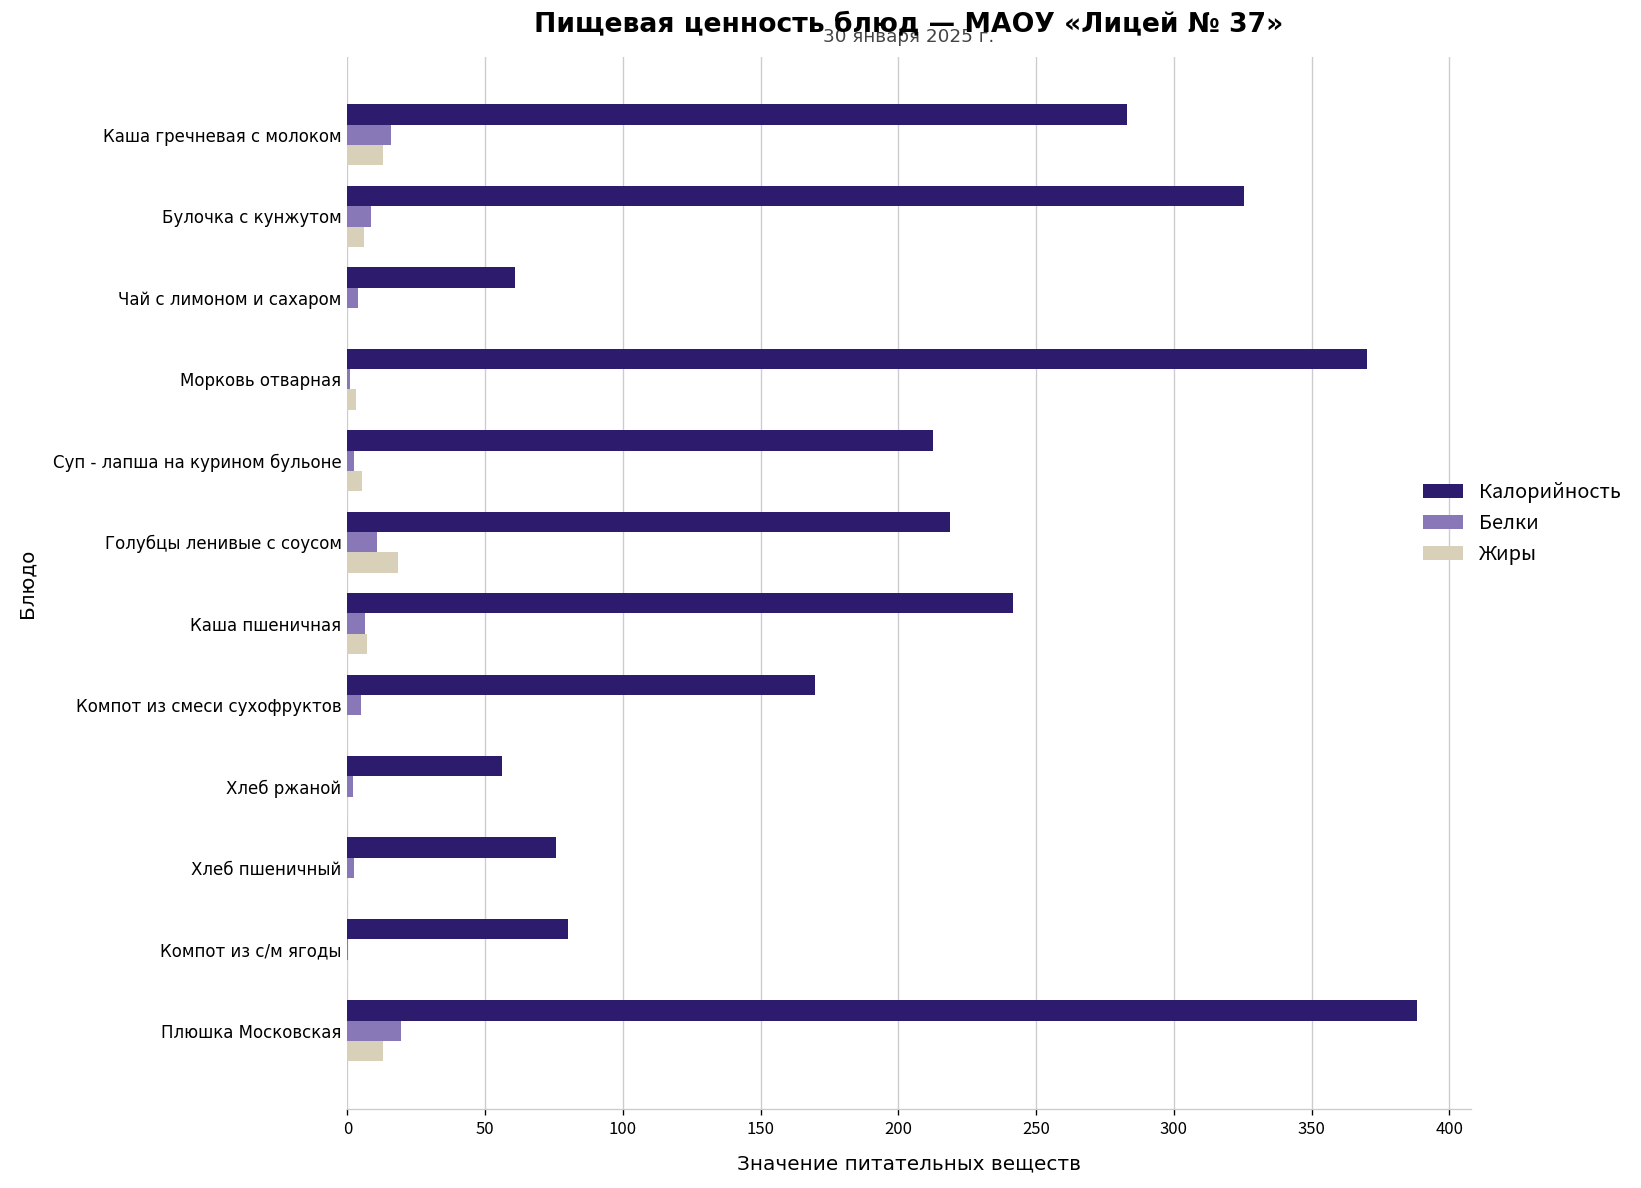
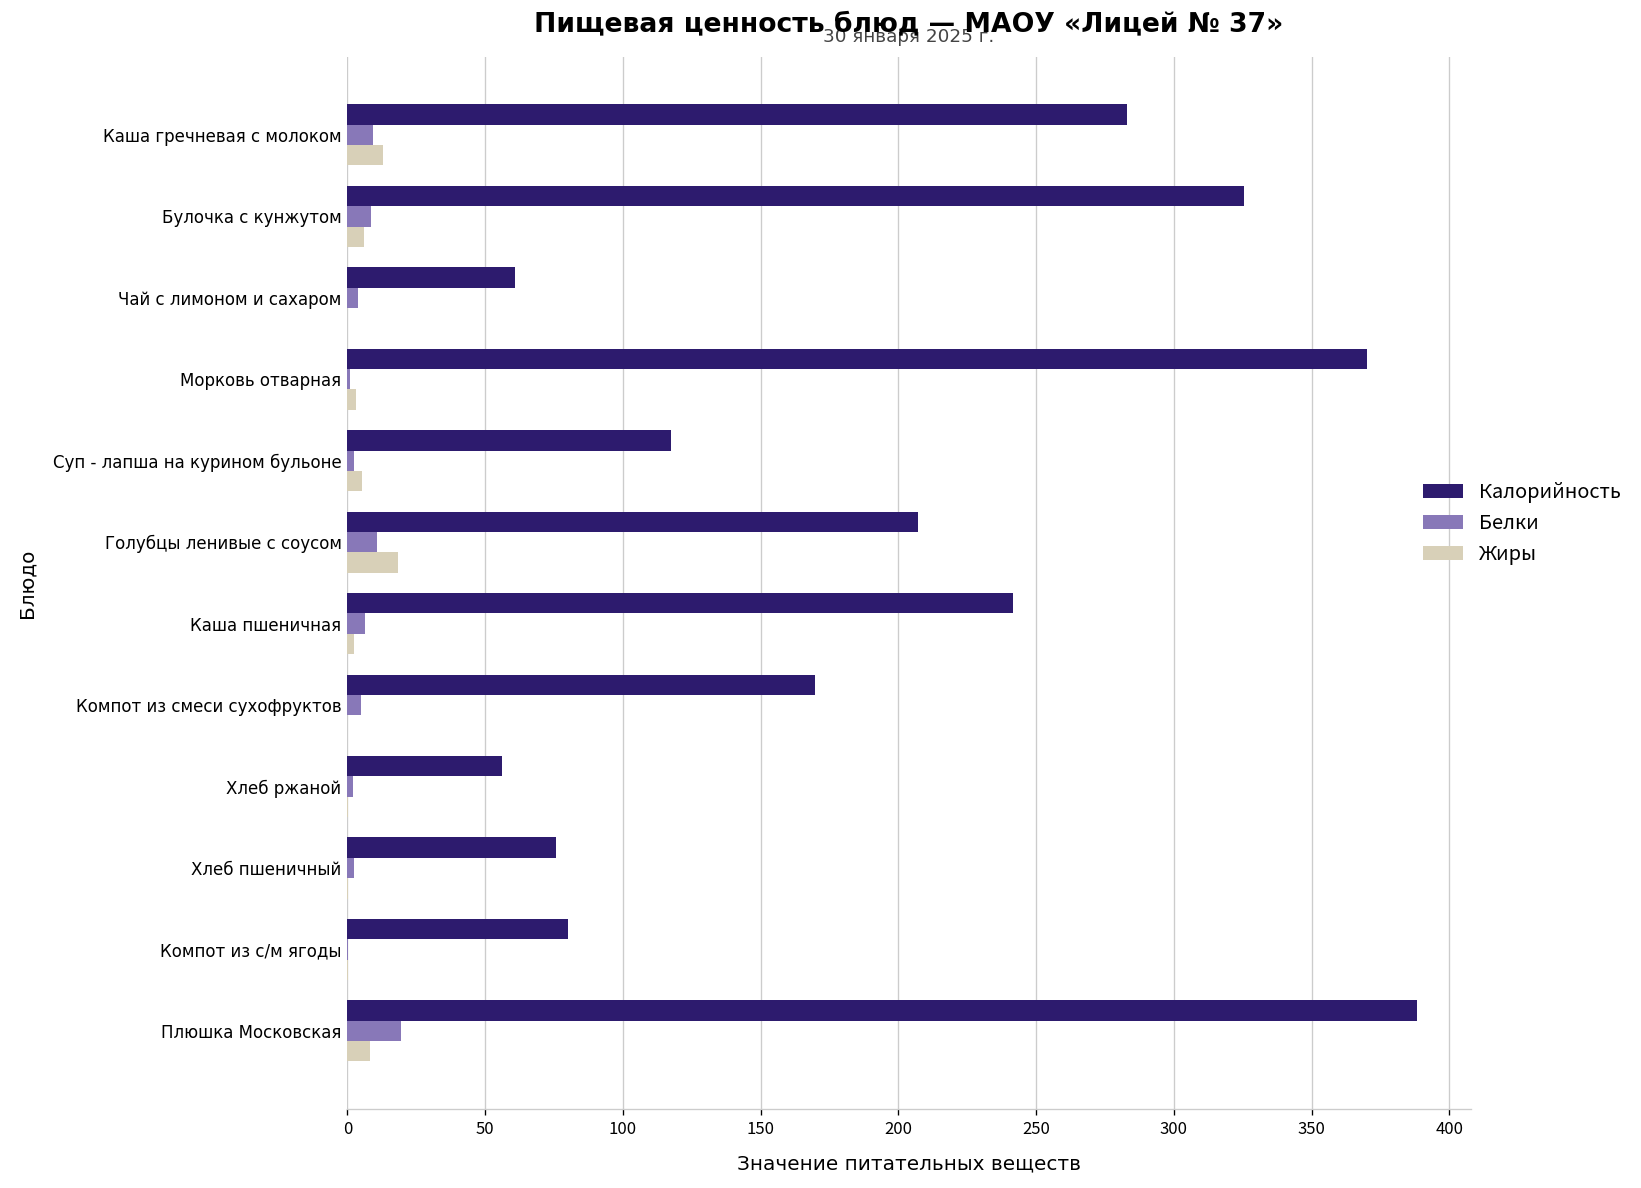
Белки, Каша гречневая с молоком: 16 -> 9
Калорийность, Суп - лапша на курином бульоне: 213 -> 118
Калорийность, Голубцы ленивые с соусом: 219 -> 207
Жиры, Каша пшеничная: 7 -> 2
Жиры, Плюшка Московская: 13 -> 8
